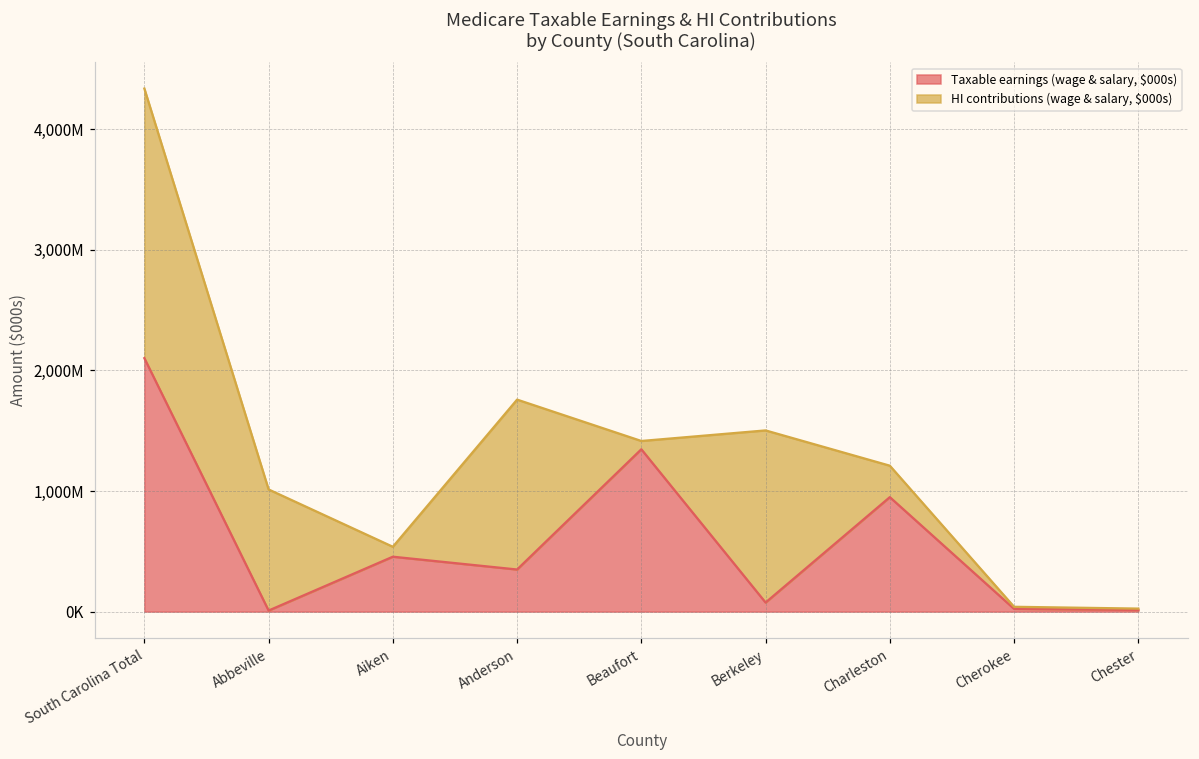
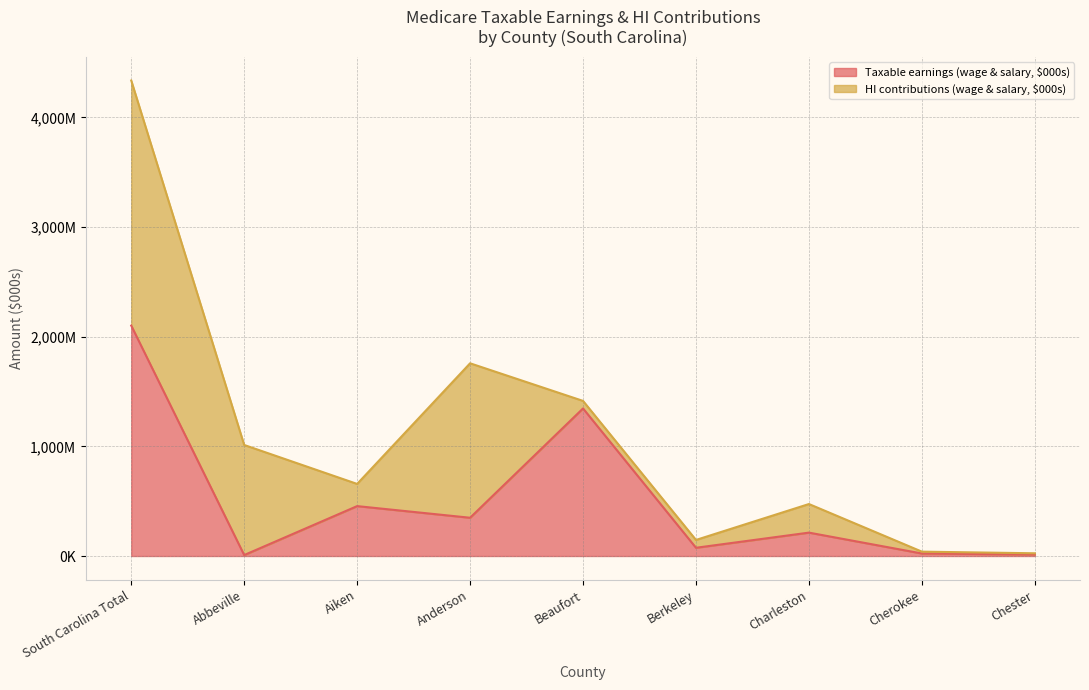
HI contributions (wage & salary, $000s), Aiken: 80,000,000 -> 200,000,000
HI contributions (wage & salary, $000s), Berkeley: 1,430,000,000 -> 70,000,000
Taxable earnings (wage & salary, $000s), Charleston: 950,000,000 -> 210,000,000
